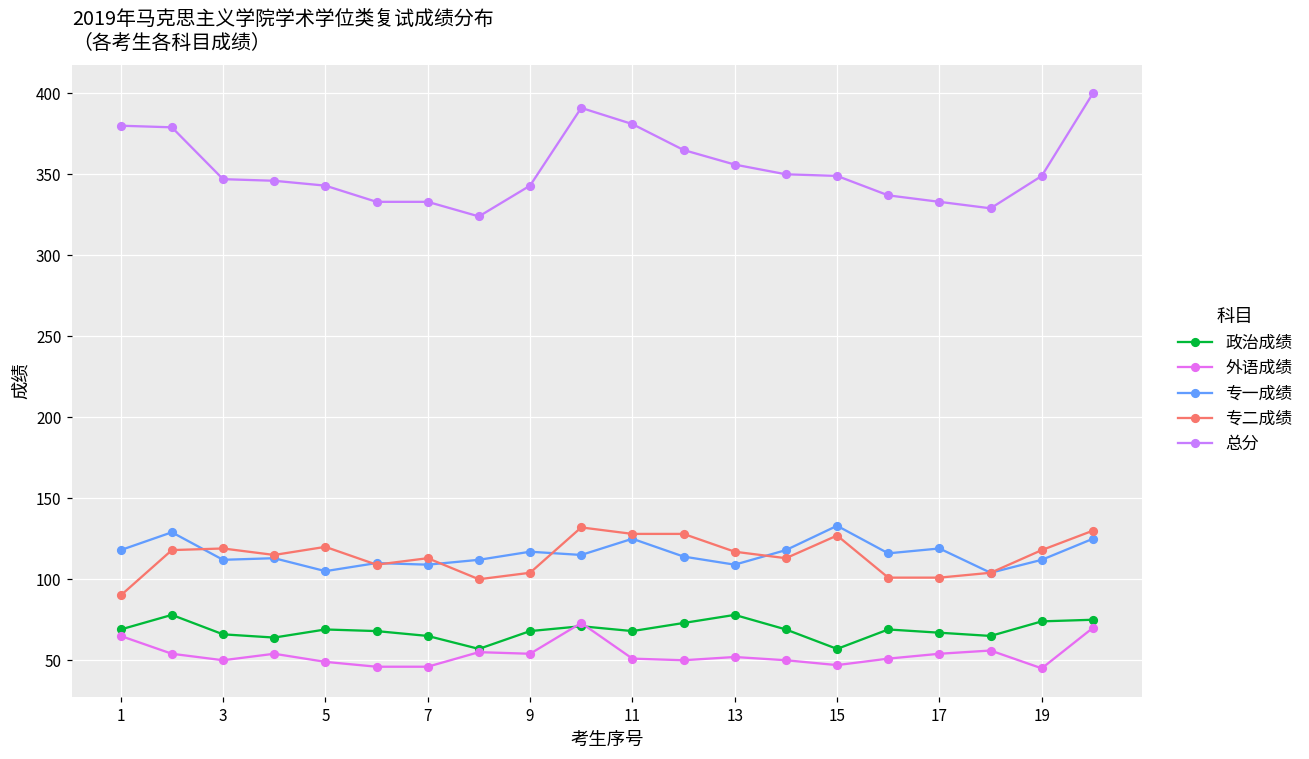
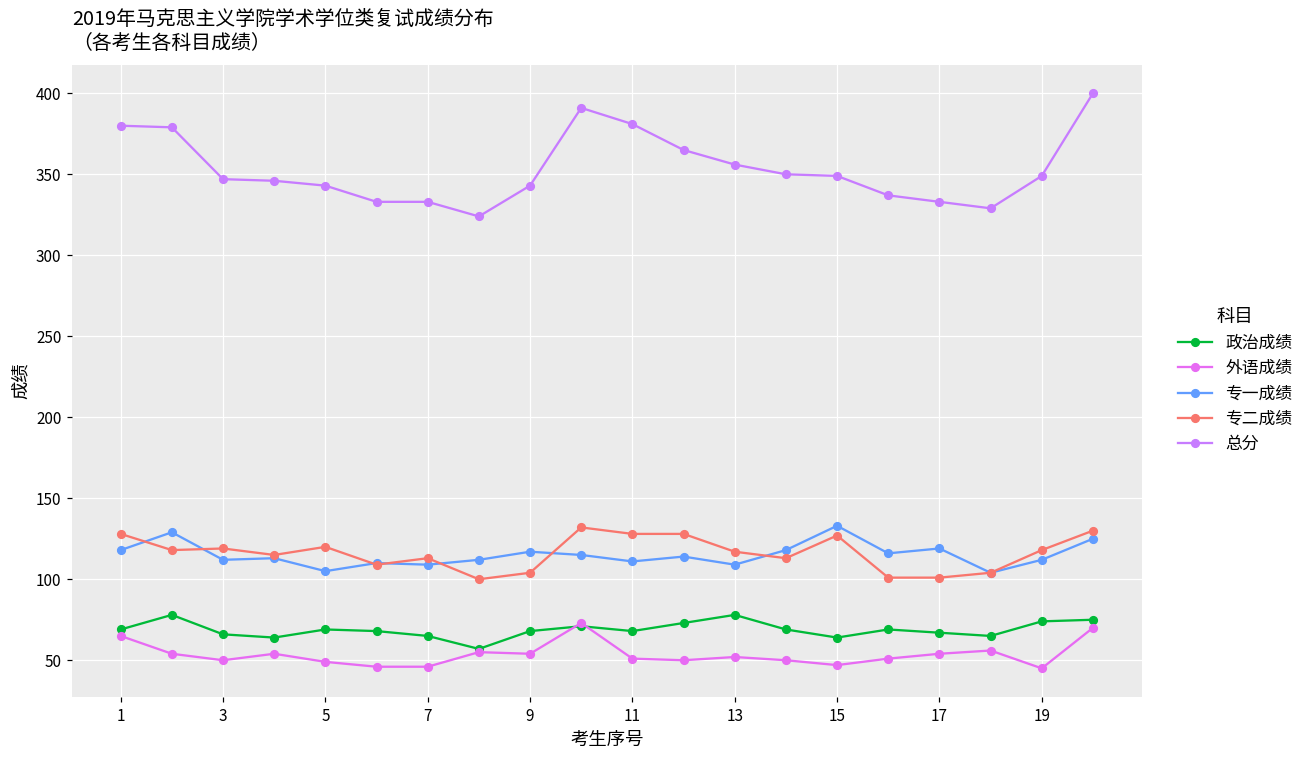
专二成绩, 1: 90 -> 128
专一成绩, 11: 125 -> 111
政治成绩, 15: 57 -> 64
